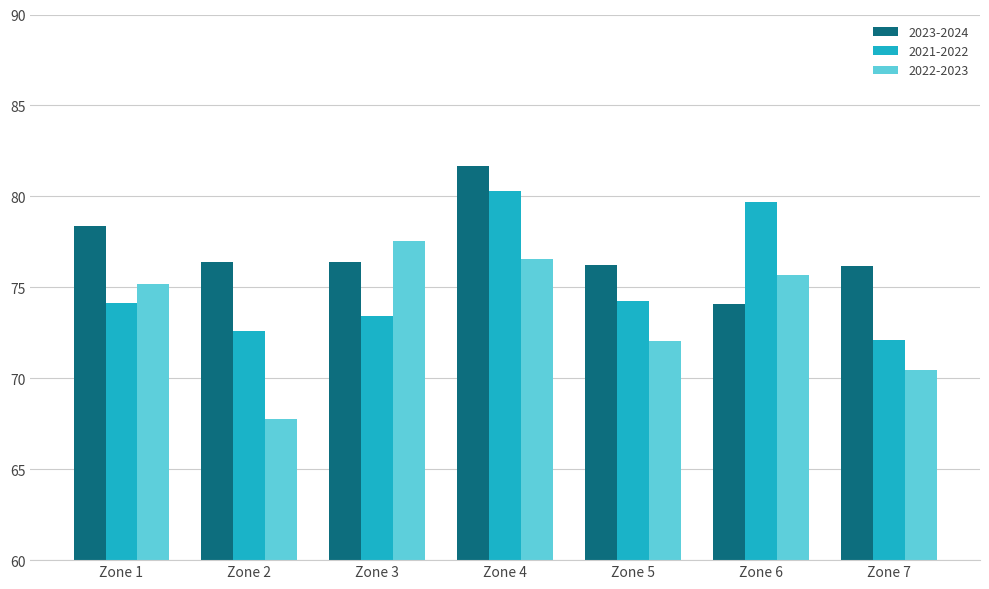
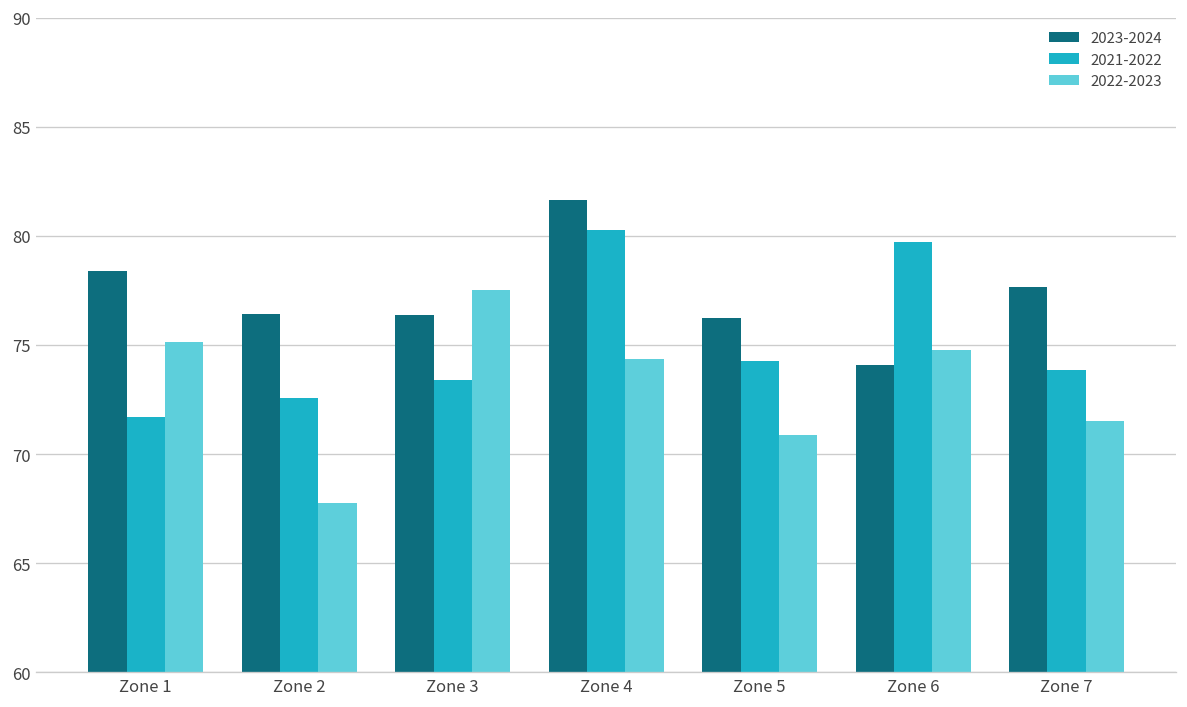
2021-2022, Zone 1: 74.1 -> 71.7
2022-2023, Zone 4: 76.6 -> 74.4
2022-2023, Zone 5: 72.1 -> 70.9
2022-2023, Zone 6: 75.7 -> 74.8
2023-2024, Zone 7: 76.2 -> 77.7
2021-2022, Zone 7: 72.1 -> 73.9
2022-2023, Zone 7: 70.5 -> 71.5
